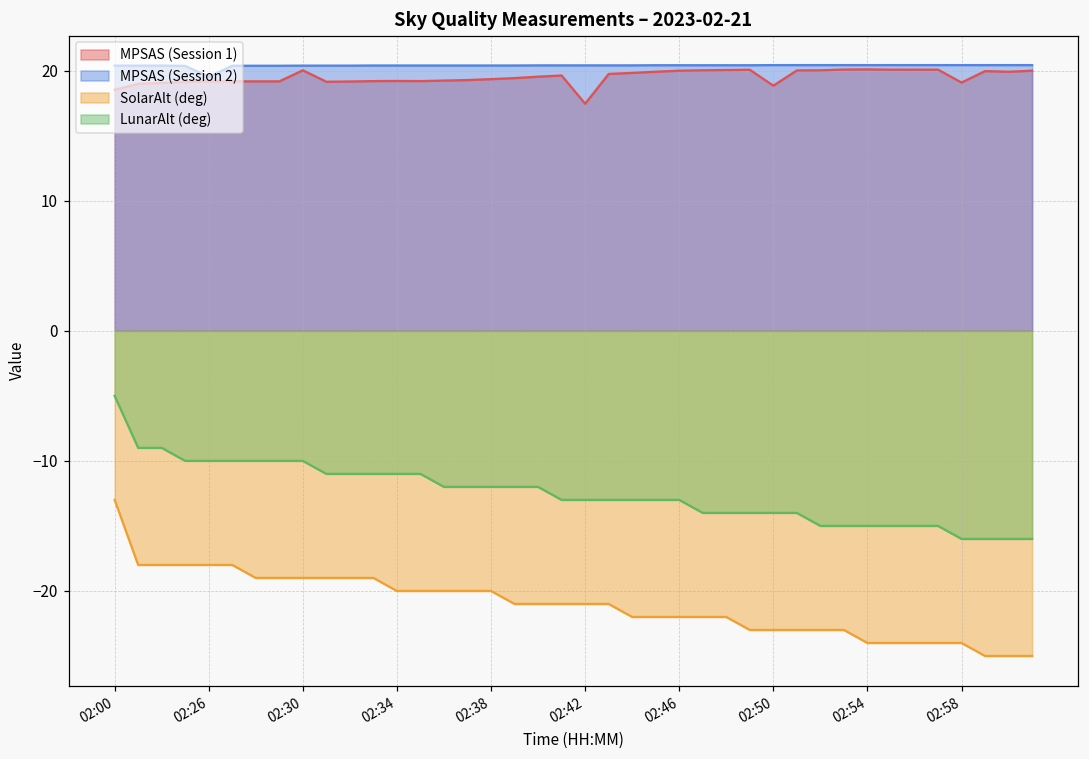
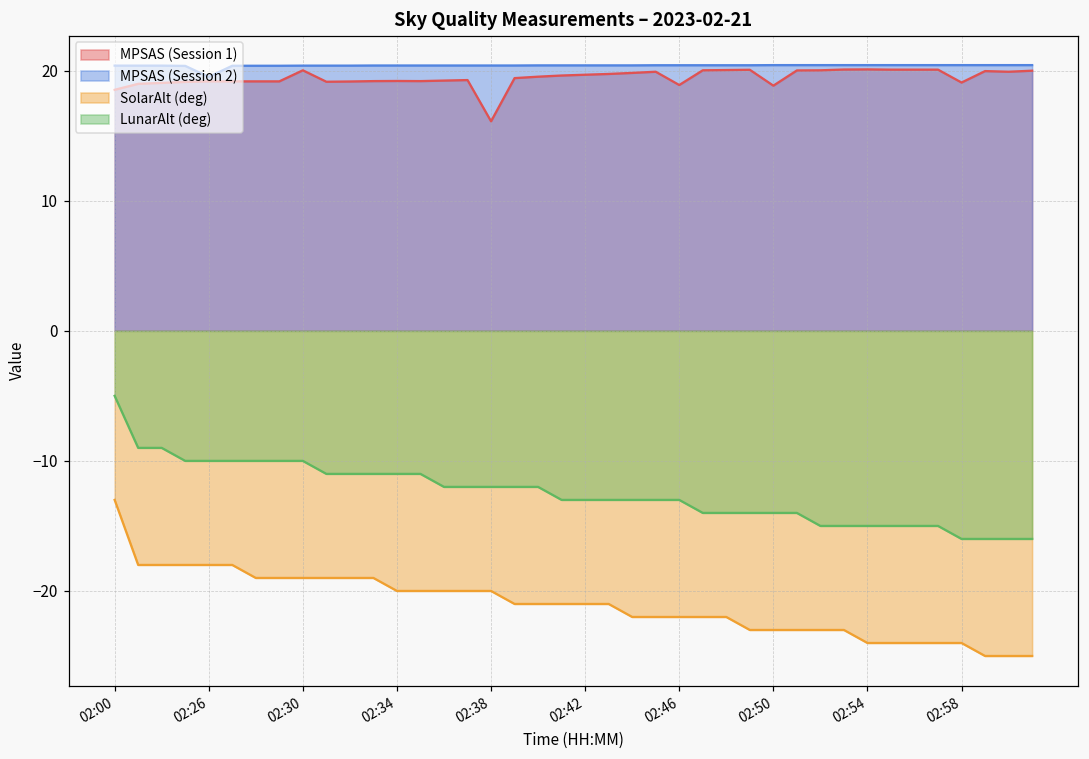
MPSAS (Session 1), 02:38: 19.4 -> 16.1
MPSAS (Session 1), 02:42: 17.5 -> 19.7
MPSAS (Session 1), 02:46: 20.0 -> 18.9
